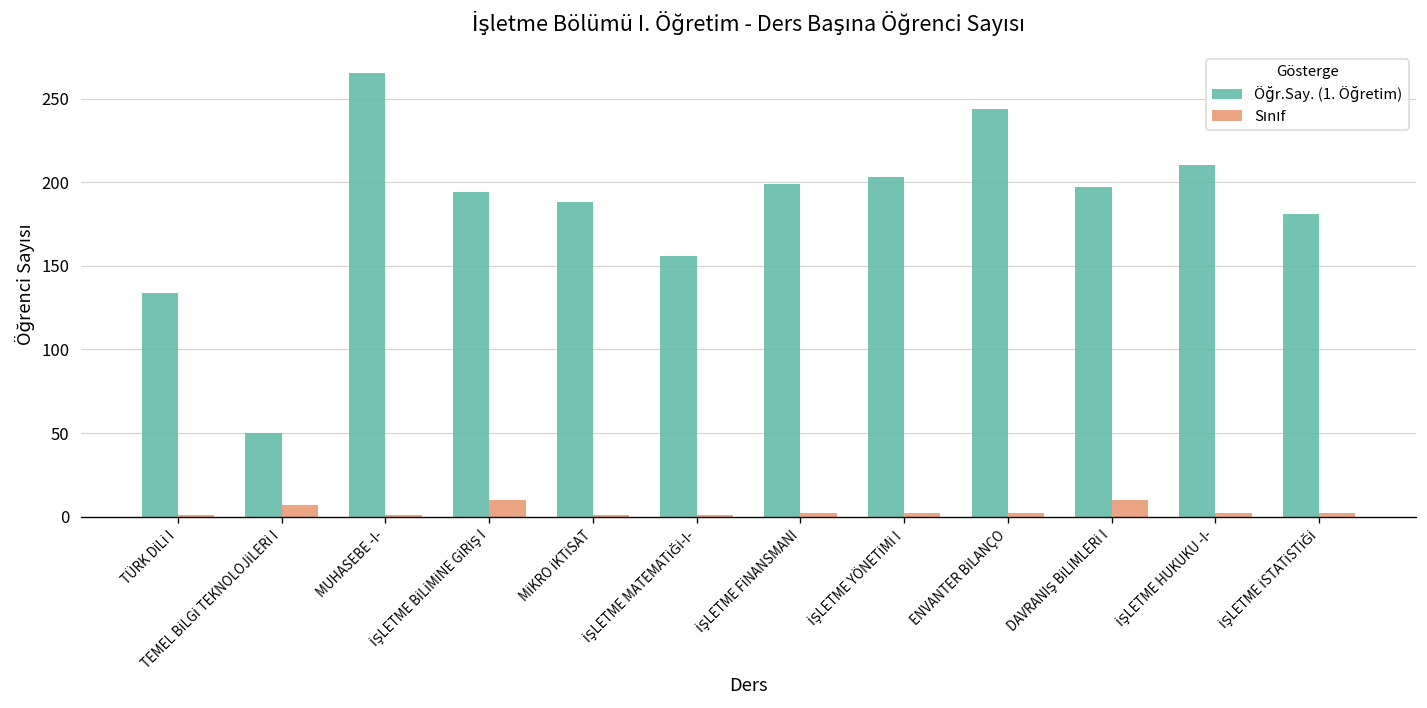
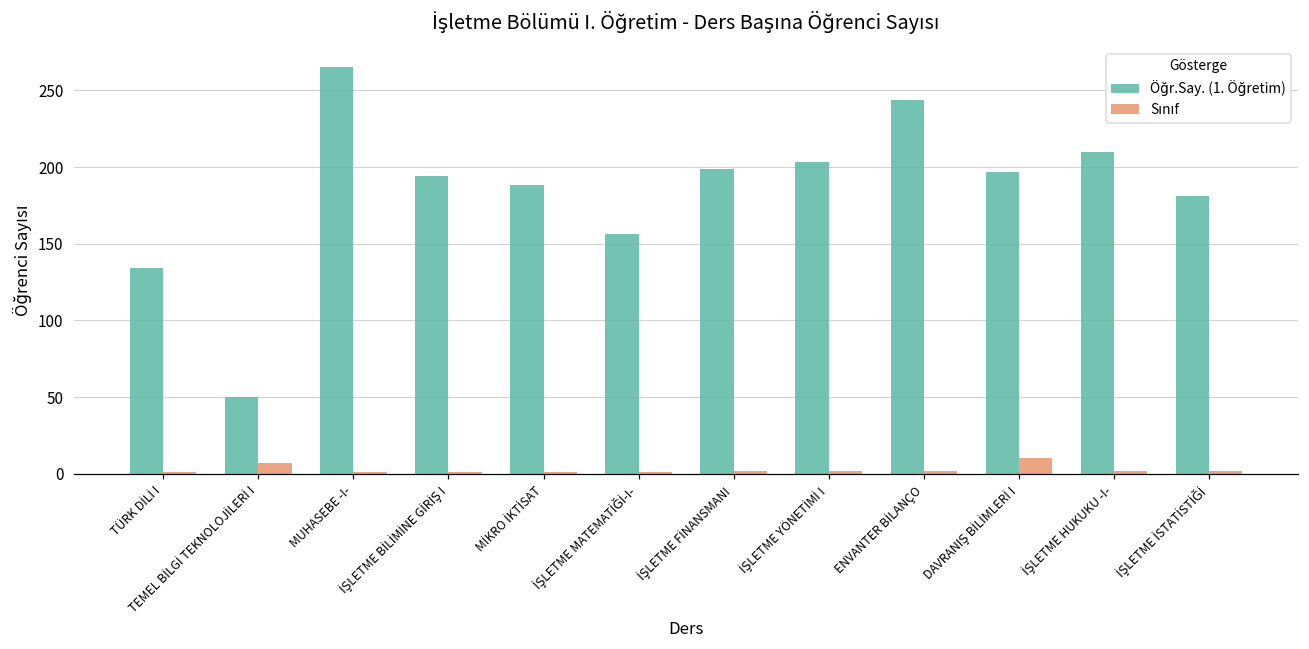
Sınıf, İŞLETME BİLİMİNE GİRİŞ I: 10 -> 1
